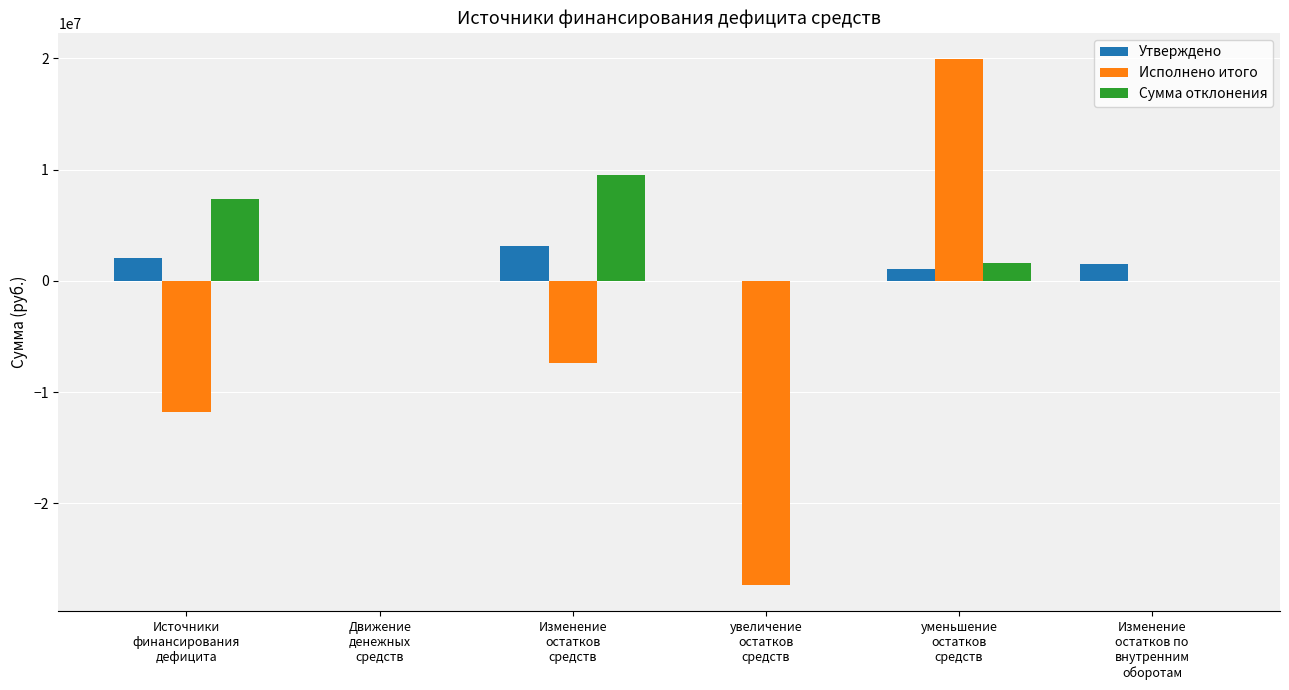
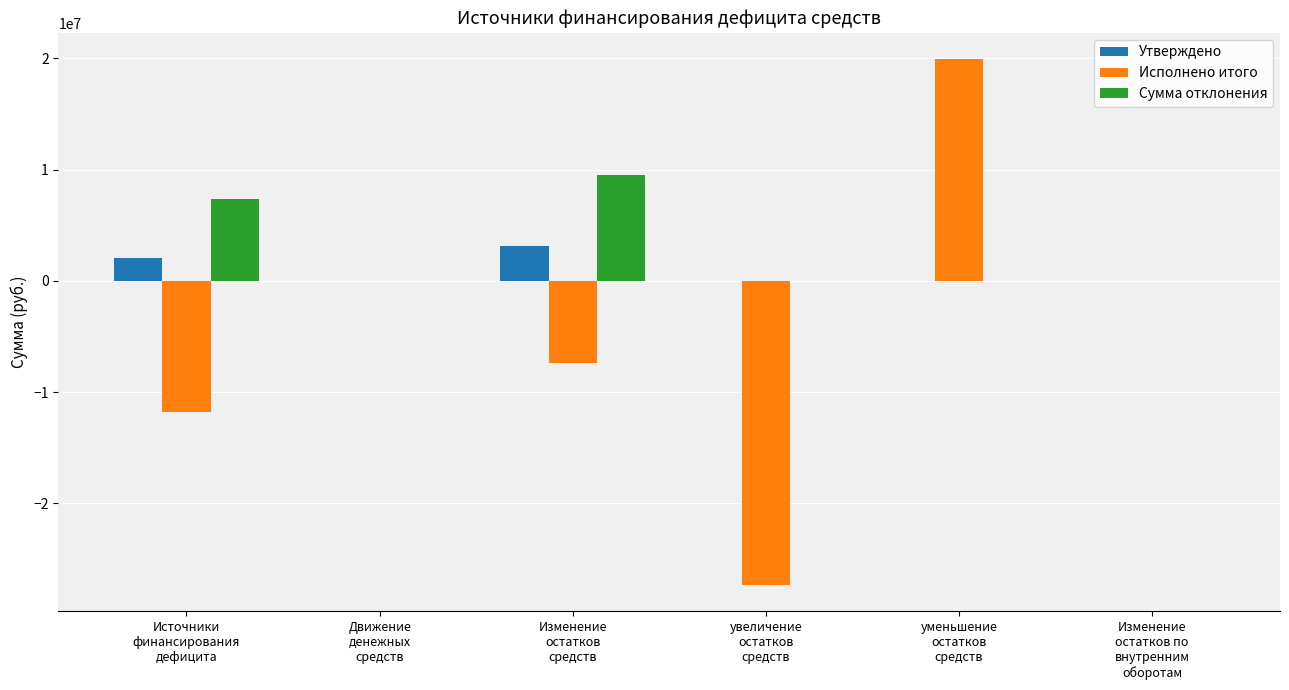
Утверждено, уменьшение остатков средств: 1000000 -> 0
Сумма отклонения, уменьшение остатков средств: 1600000 -> 0
Утверждено, Изменение остатков по внутренним оборотам: 1500000 -> 0
